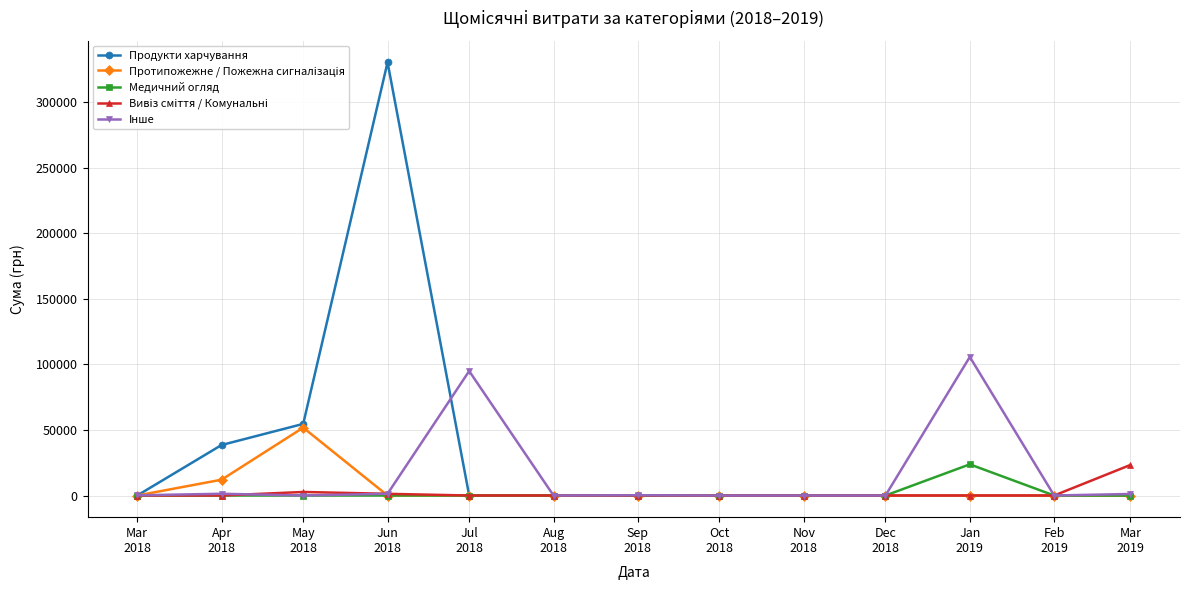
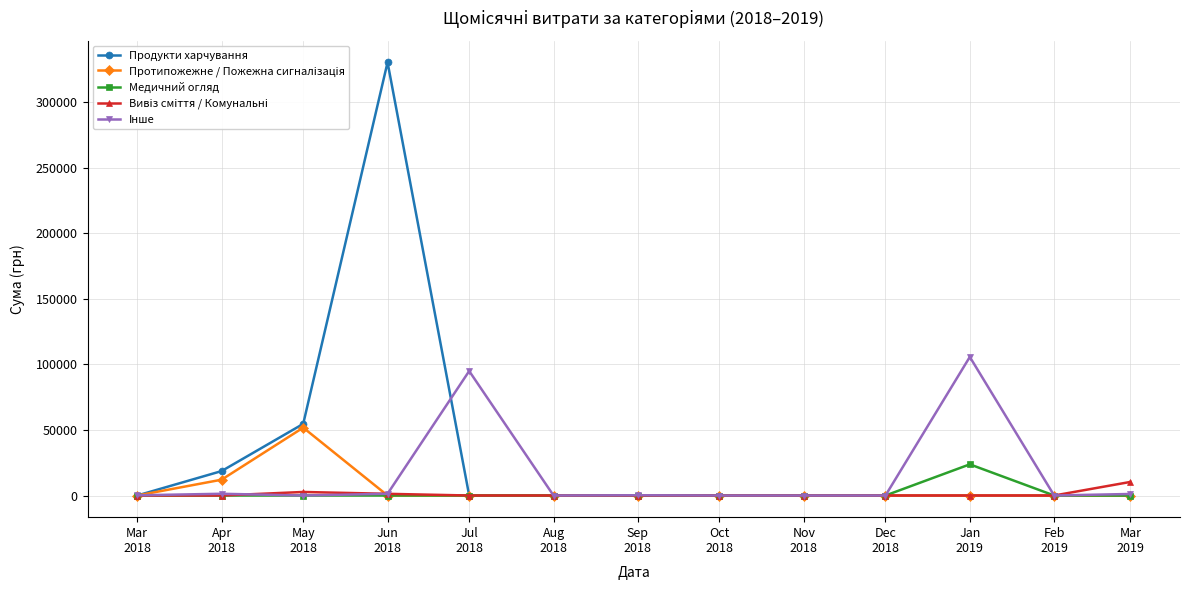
Продукти харчування, Apr 2018: 39000 -> 19000
Вивіз сміття / Комунальні, Mar 2019: 23000 -> 10000
